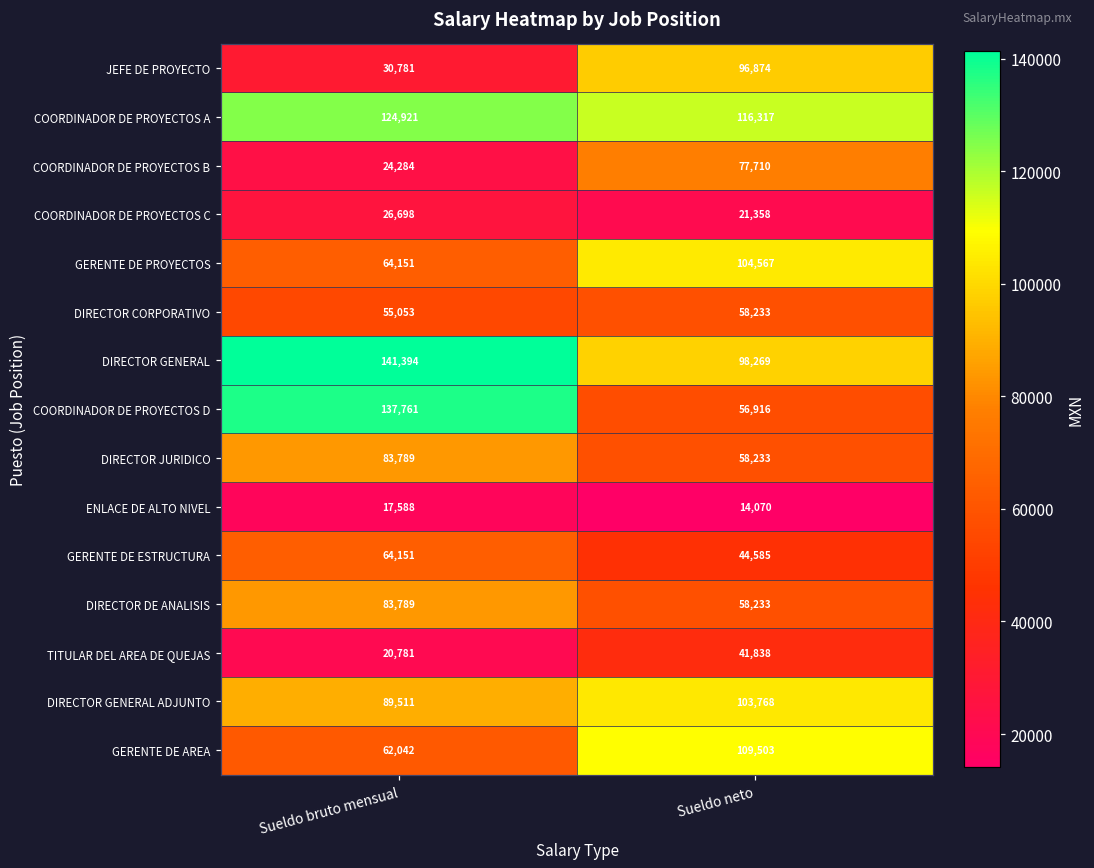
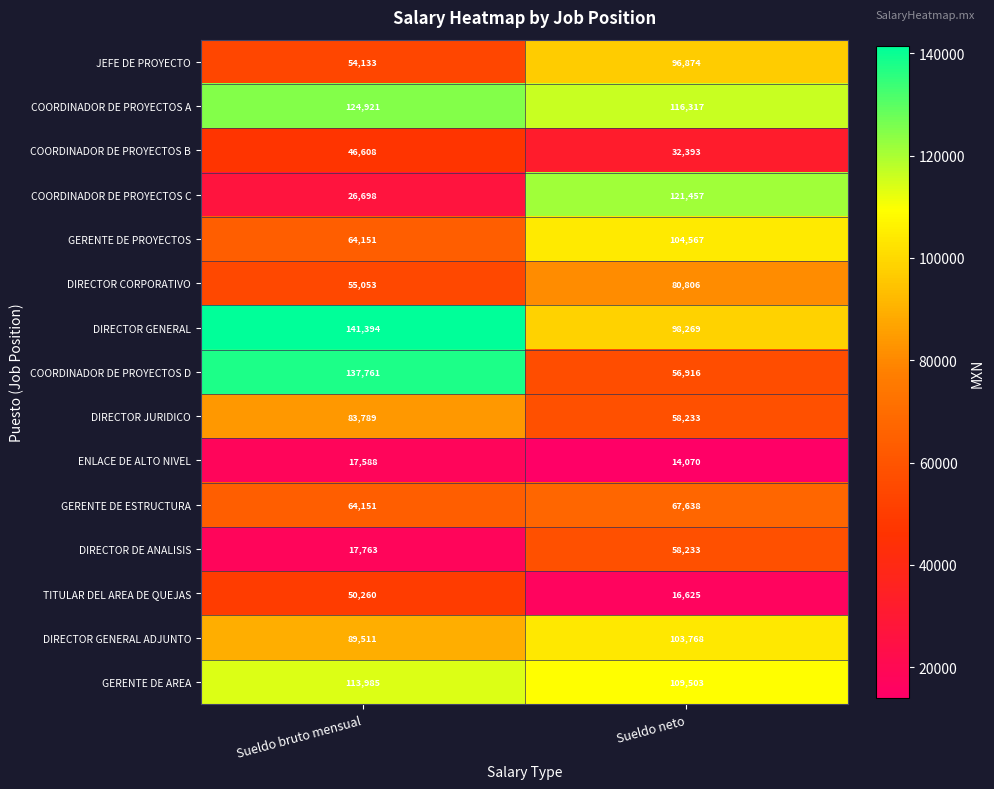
JEFE DE PROYECTO, Sueldo bruto mensual: 30,781 -> 54,133
COORDINADOR DE PROYECTOS B, Sueldo bruto mensual: 24,284 -> 46,608
COORDINADOR DE PROYECTOS B, Sueldo neto: 77,710 -> 32,393
COORDINADOR DE PROYECTOS C, Sueldo neto: 21,358 -> 121,457
DIRECTOR CORPORATIVO, Sueldo neto: 58,233 -> 80,806
GERENTE DE ESTRUCTURA, Sueldo neto: 44,585 -> 67,638
DIRECTOR DE ANALISIS, Sueldo bruto mensual: 83,789 -> 17,763
TITULAR DEL AREA DE QUEJAS, Sueldo bruto mensual: 20,781 -> 50,260
TITULAR DEL AREA DE QUEJAS, Sueldo neto: 41,838 -> 16,625
GERENTE DE AREA, Sueldo bruto mensual: 62,042 -> 113,985
